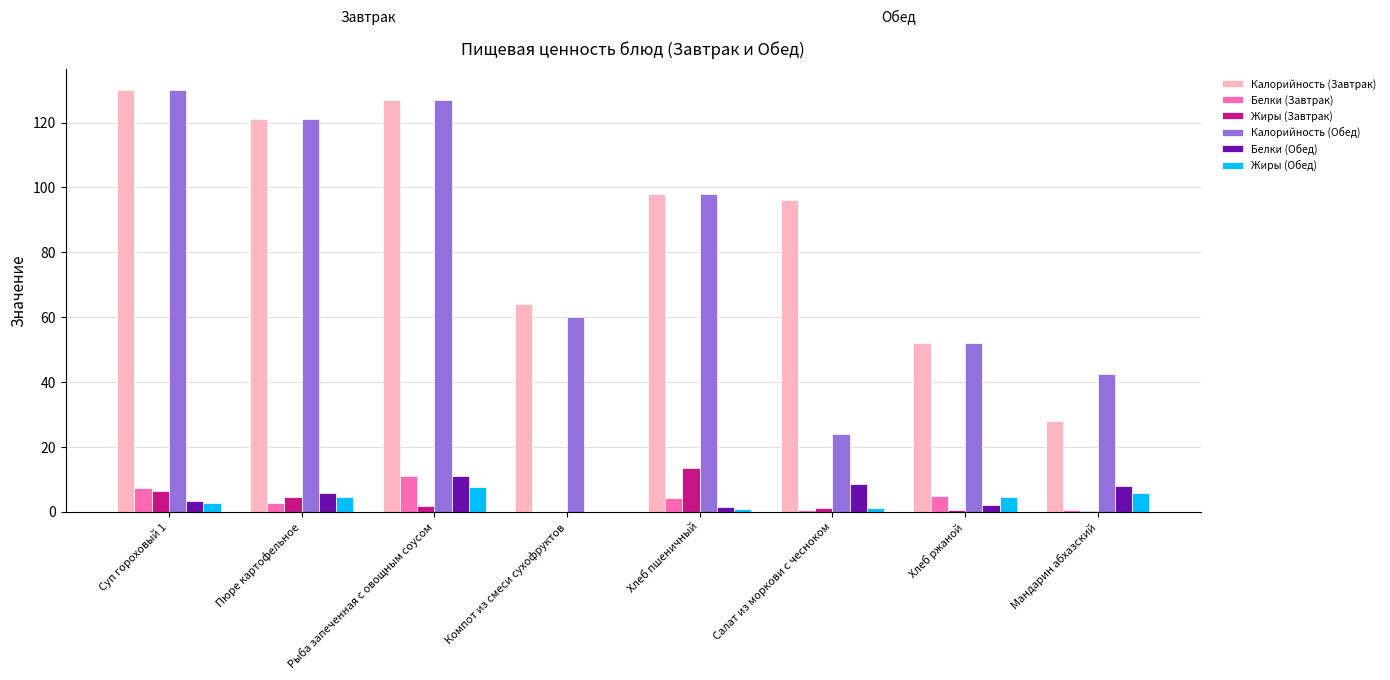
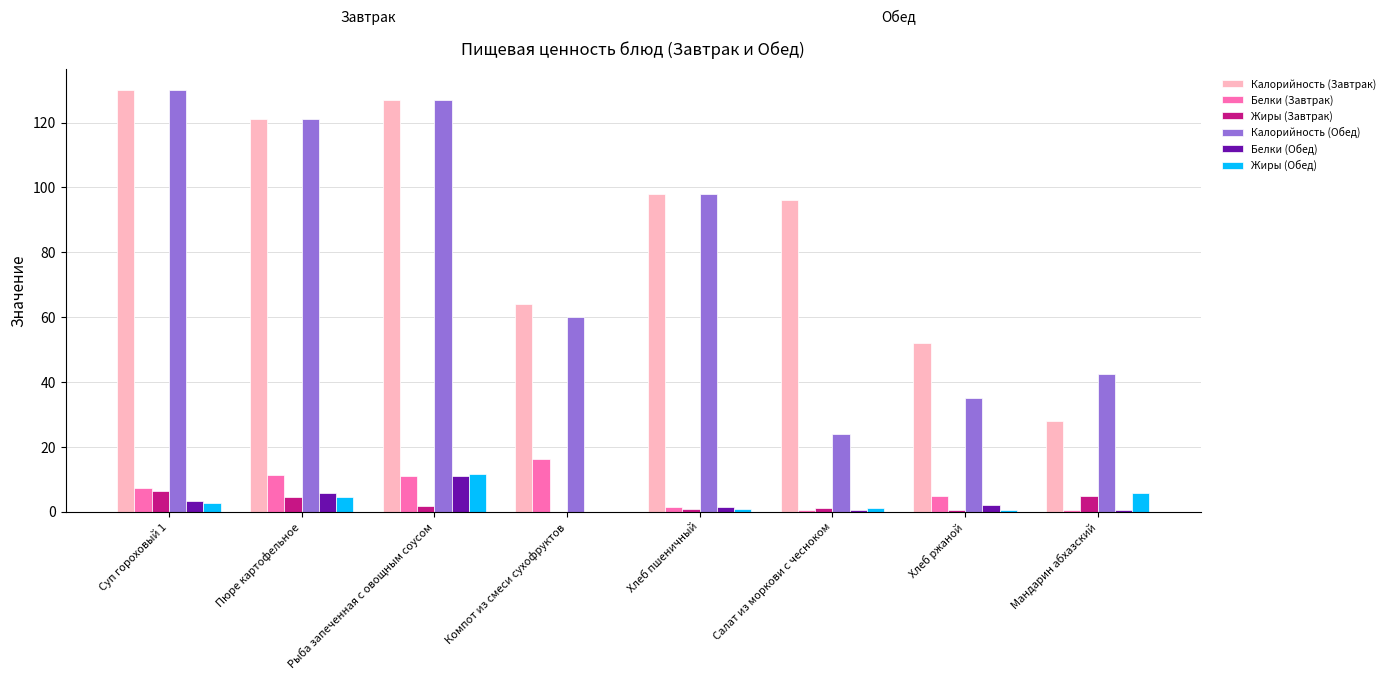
Белки (Завтрак), Пюре картофельное: 3 -> 11
Жиры (Обед), Рыба запеченная с овощным соусом: 8 -> 12
Белки (Завтрак), Компот из смеси сухофруктов: 0 -> 16
Белки (Завтрак), Хлеб пшеничный: 4 -> 2
Жиры (Завтрак), Хлеб пшеничный: 14 -> 1
Белки (Обед), Салат из моркови с чесноком: 8 -> 1
Калорийность (Обед), Хлеб ржаной: 52 -> 35
Жиры (Обед), Хлеб ржаной: 5 -> 0
Жиры (Завтрак), Мандарин абхазский: 0 -> 5
Белки (Обед), Мандарин абхазский: 8 -> 1
